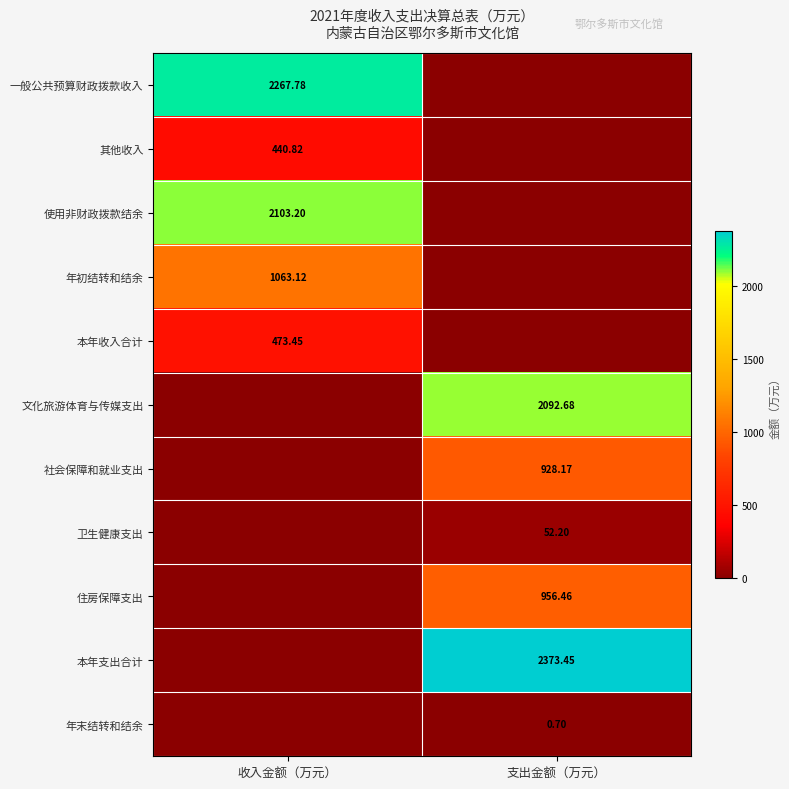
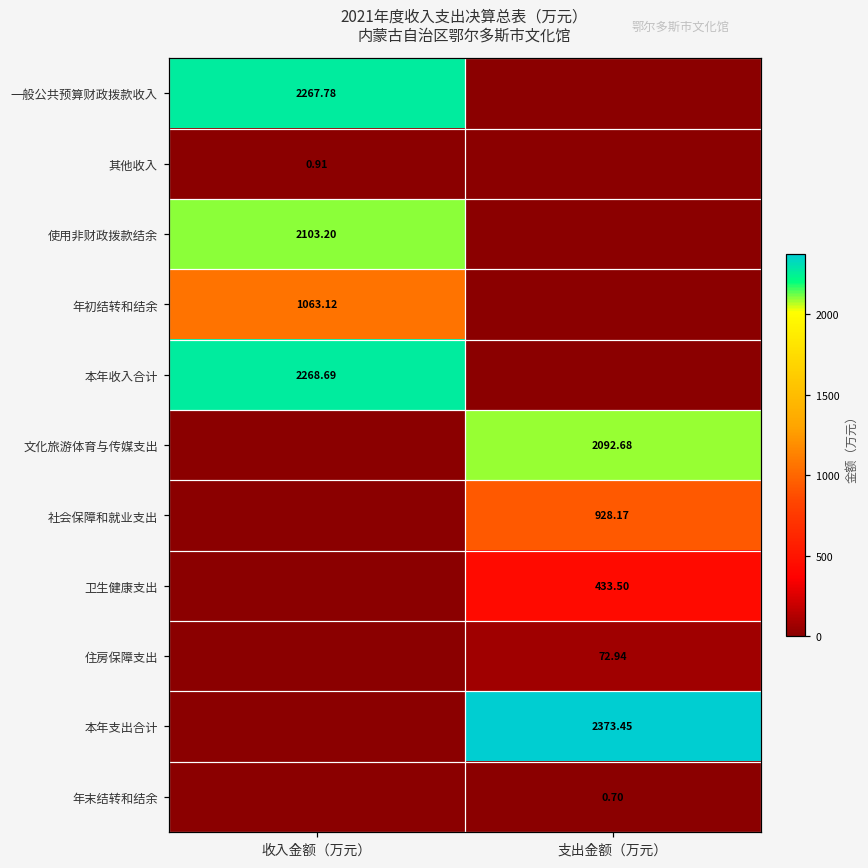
其他收入, 收入金额（万元）: 440.82 -> 0.91
本年收入合计, 收入金额（万元）: 473.45 -> 2268.69
卫生健康支出, 支出金额（万元）: 52.20 -> 433.50
住房保障支出, 支出金额（万元）: 956.46 -> 72.94
